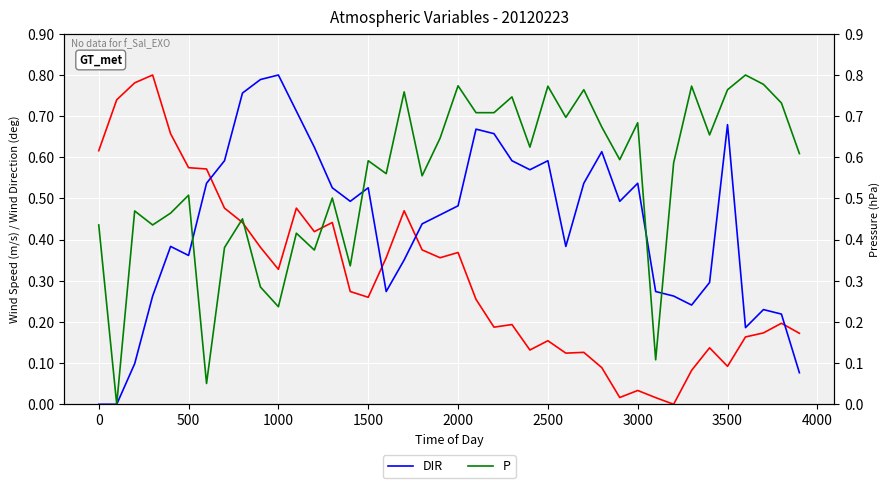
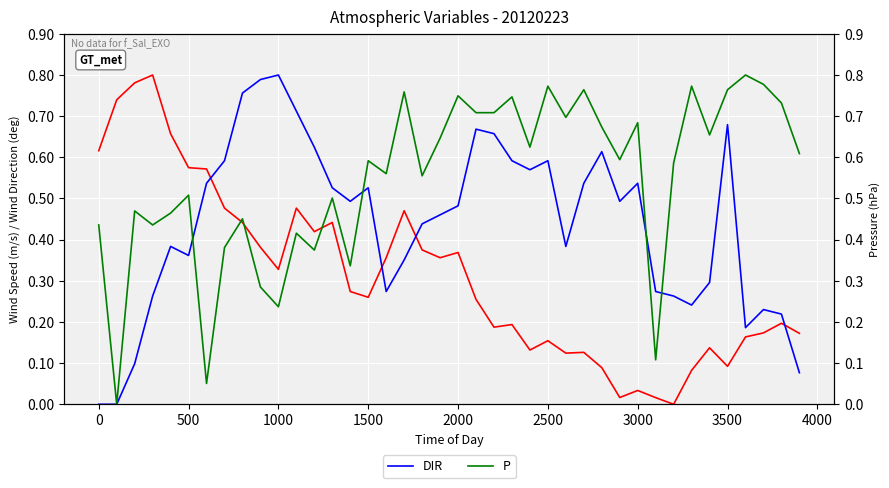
P, 2000: 0.77 -> 0.75
